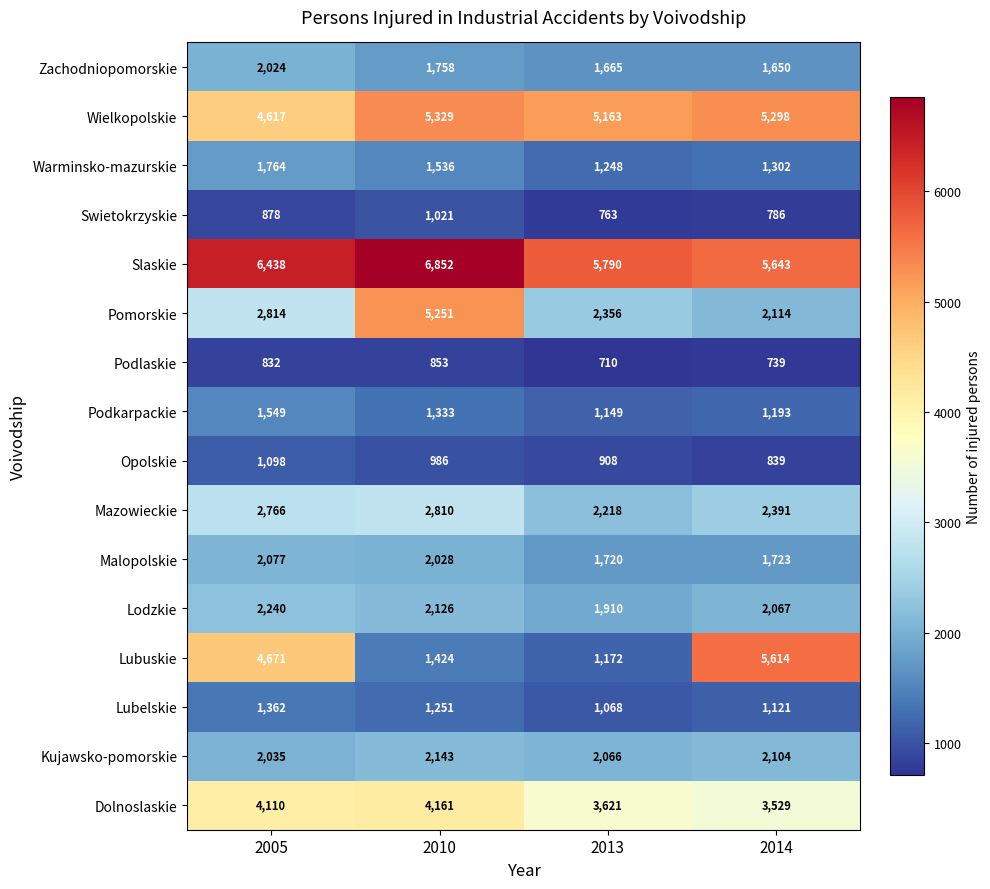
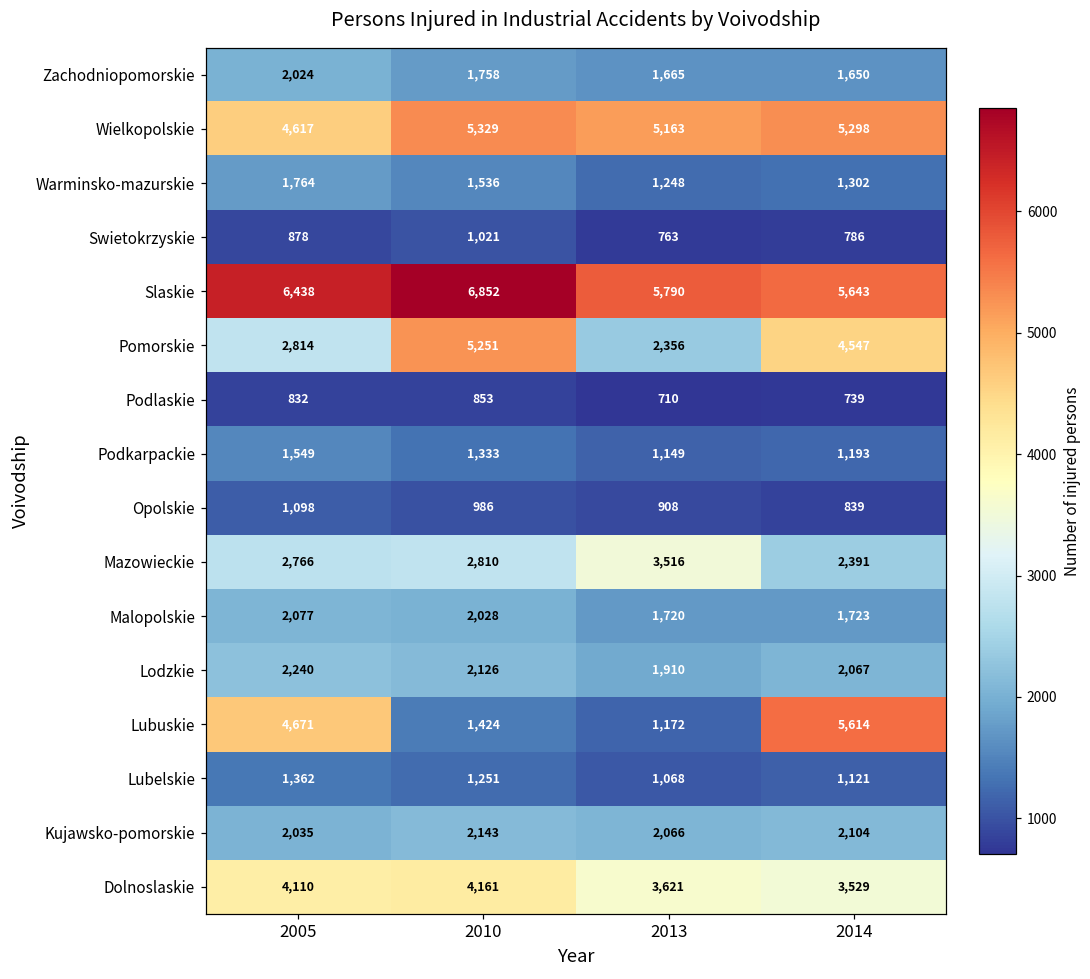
Pomorskie, 2014: 2,114 -> 4,547
Mazowieckie, 2013: 2,218 -> 3,516
